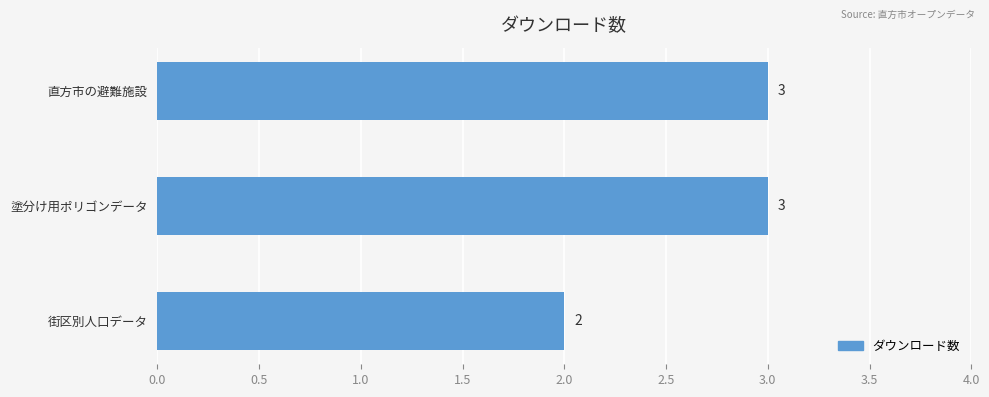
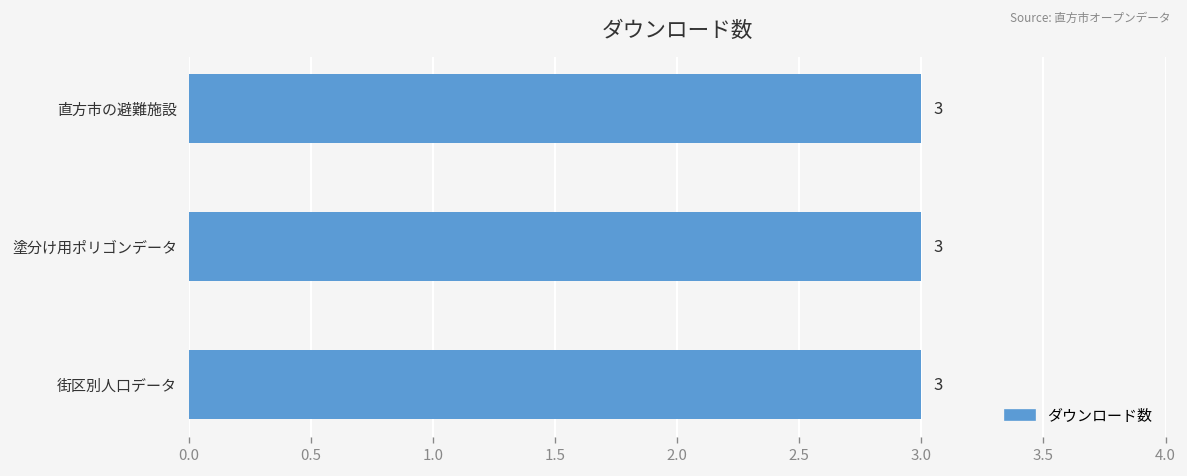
街区別人口データ: 2 -> 3
